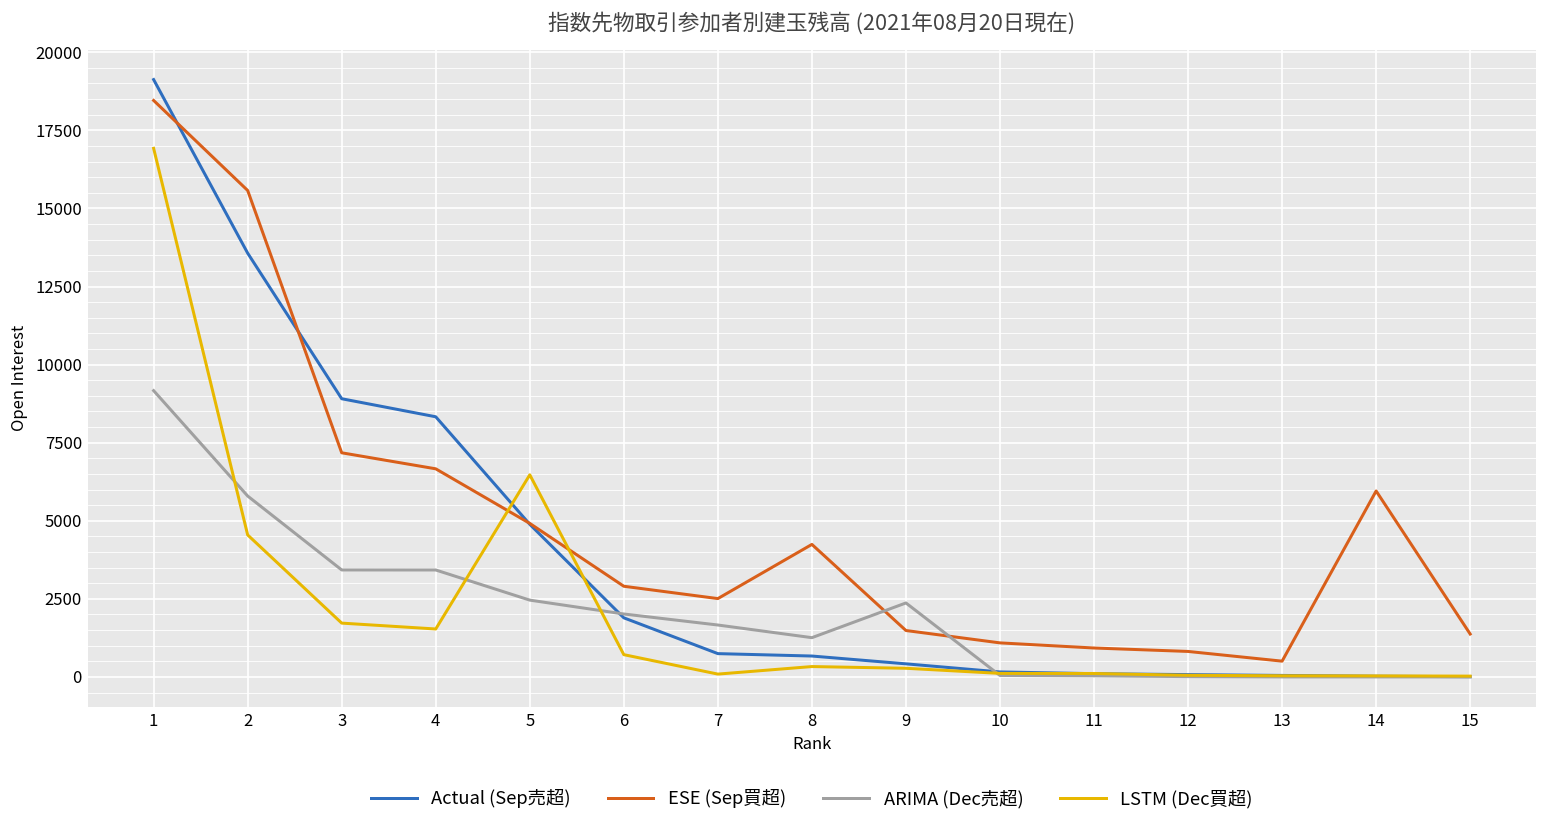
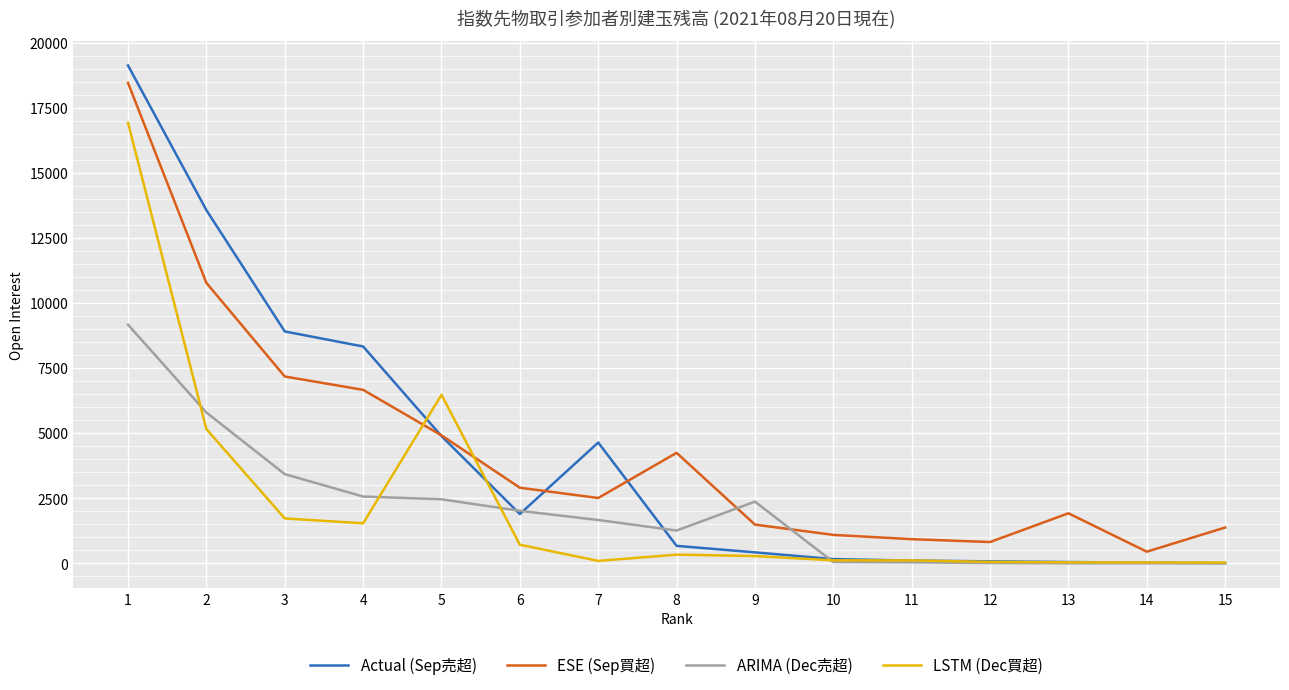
ESE (Sep買超), 2: 15600 -> 10800
LSTM (Dec買超), 2: 4500 -> 5200
ARIMA (Dec売超), 4: 3400 -> 2600
Actual (Sep売超), 7: 700 -> 4600
ESE (Sep買超), 13: 500 -> 1900
ESE (Sep買超), 14: 6000 -> 400
